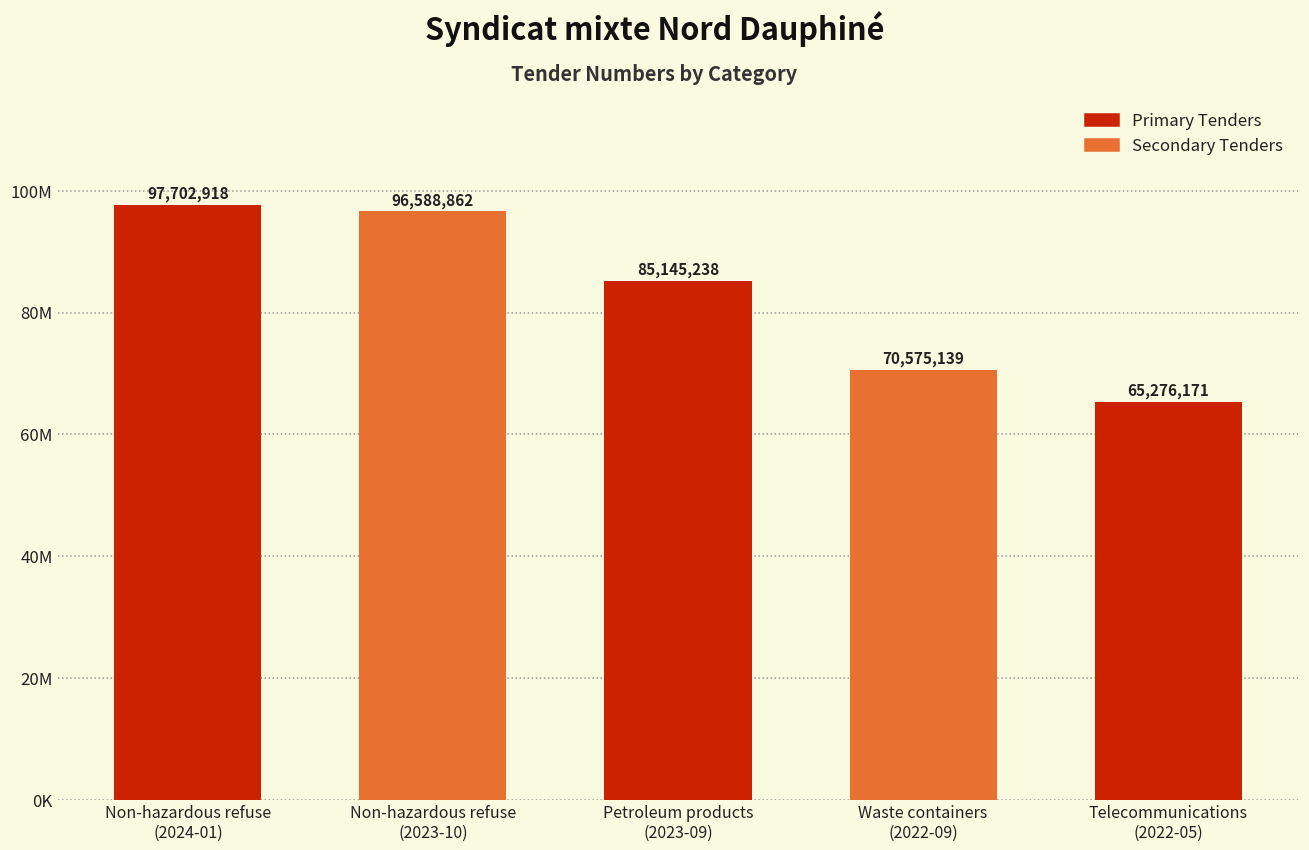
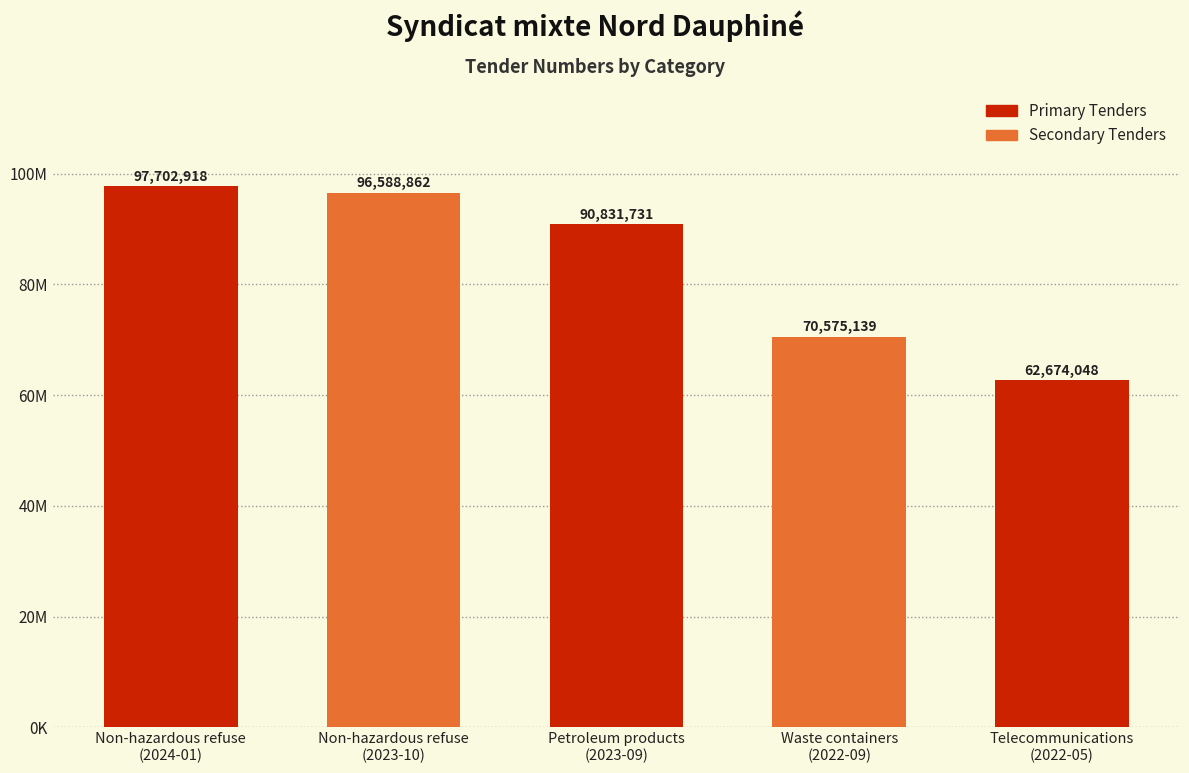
Petroleum products (2023-09): 85,145,238 -> 90,831,731
Telecommunications (2022-05): 65,276,171 -> 62,674,048
